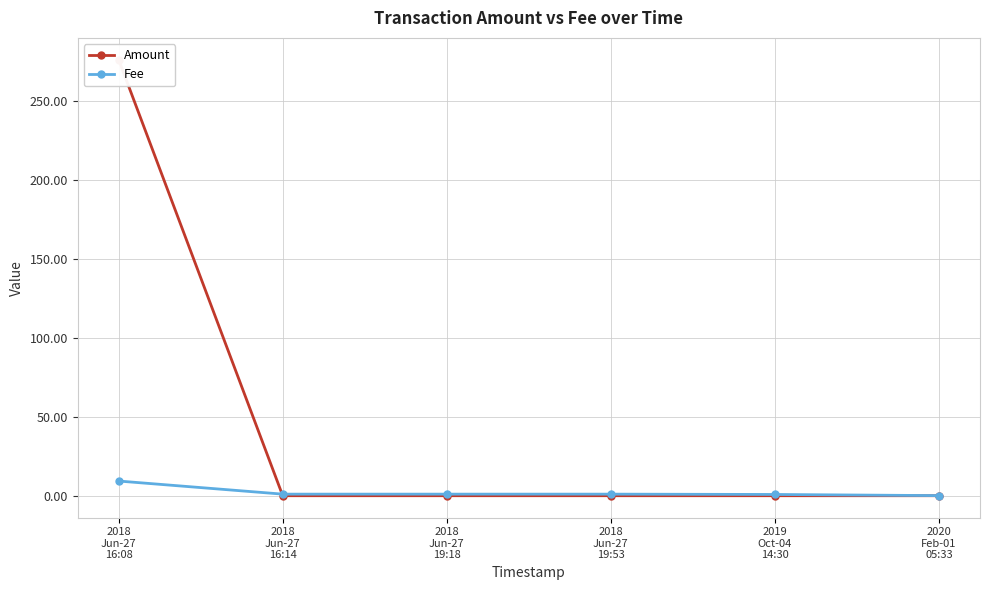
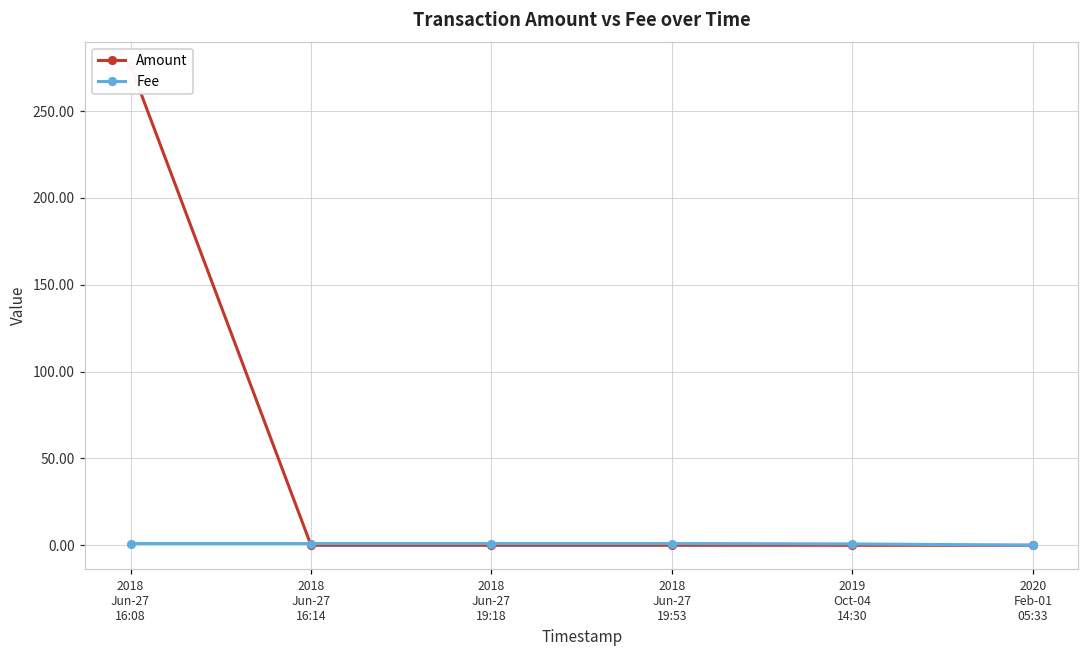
Fee, 2018 Jun-27 16:08: 9 -> 1
